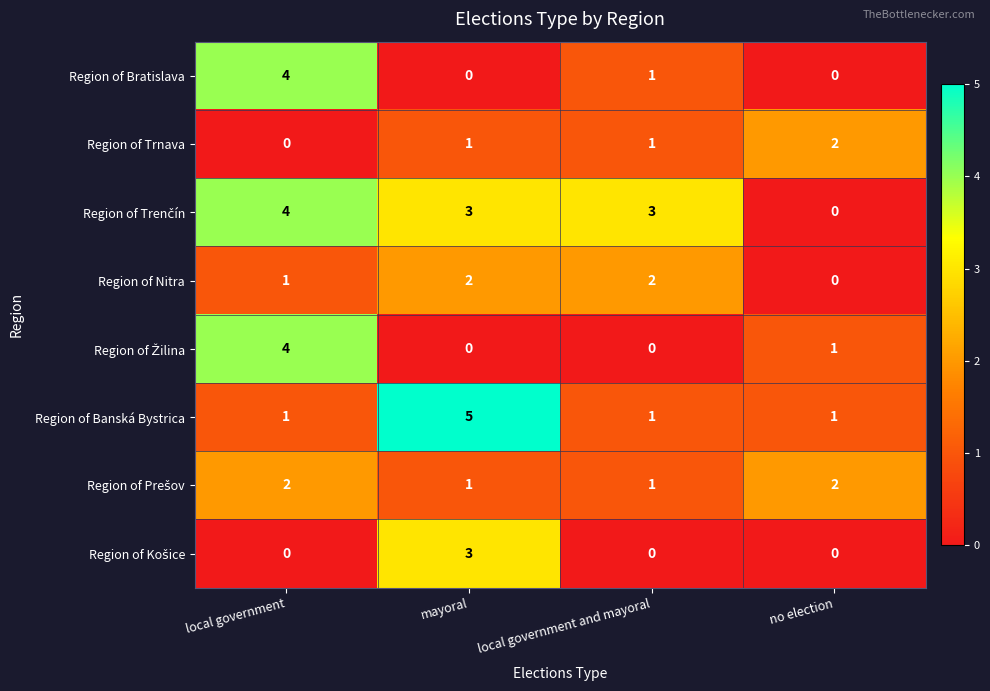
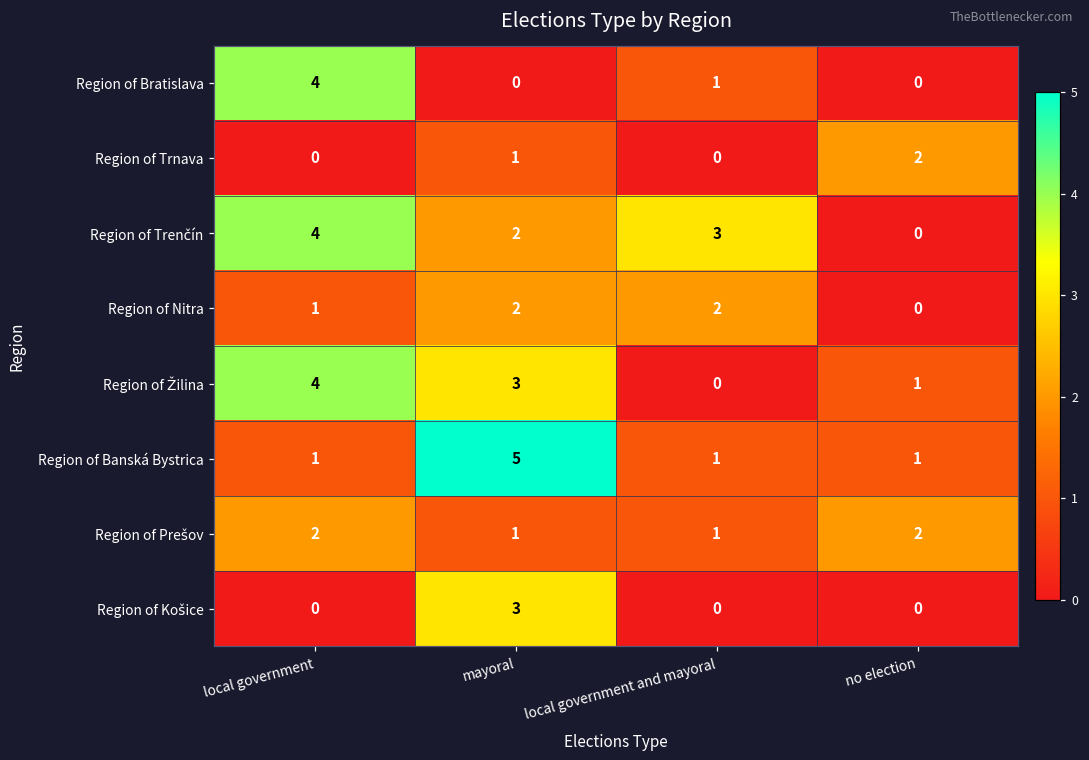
Region of Trnava, local government and mayoral: 1 -> 0
Region of Trenčín, mayoral: 3 -> 2
Region of Žilina, mayoral: 0 -> 3
